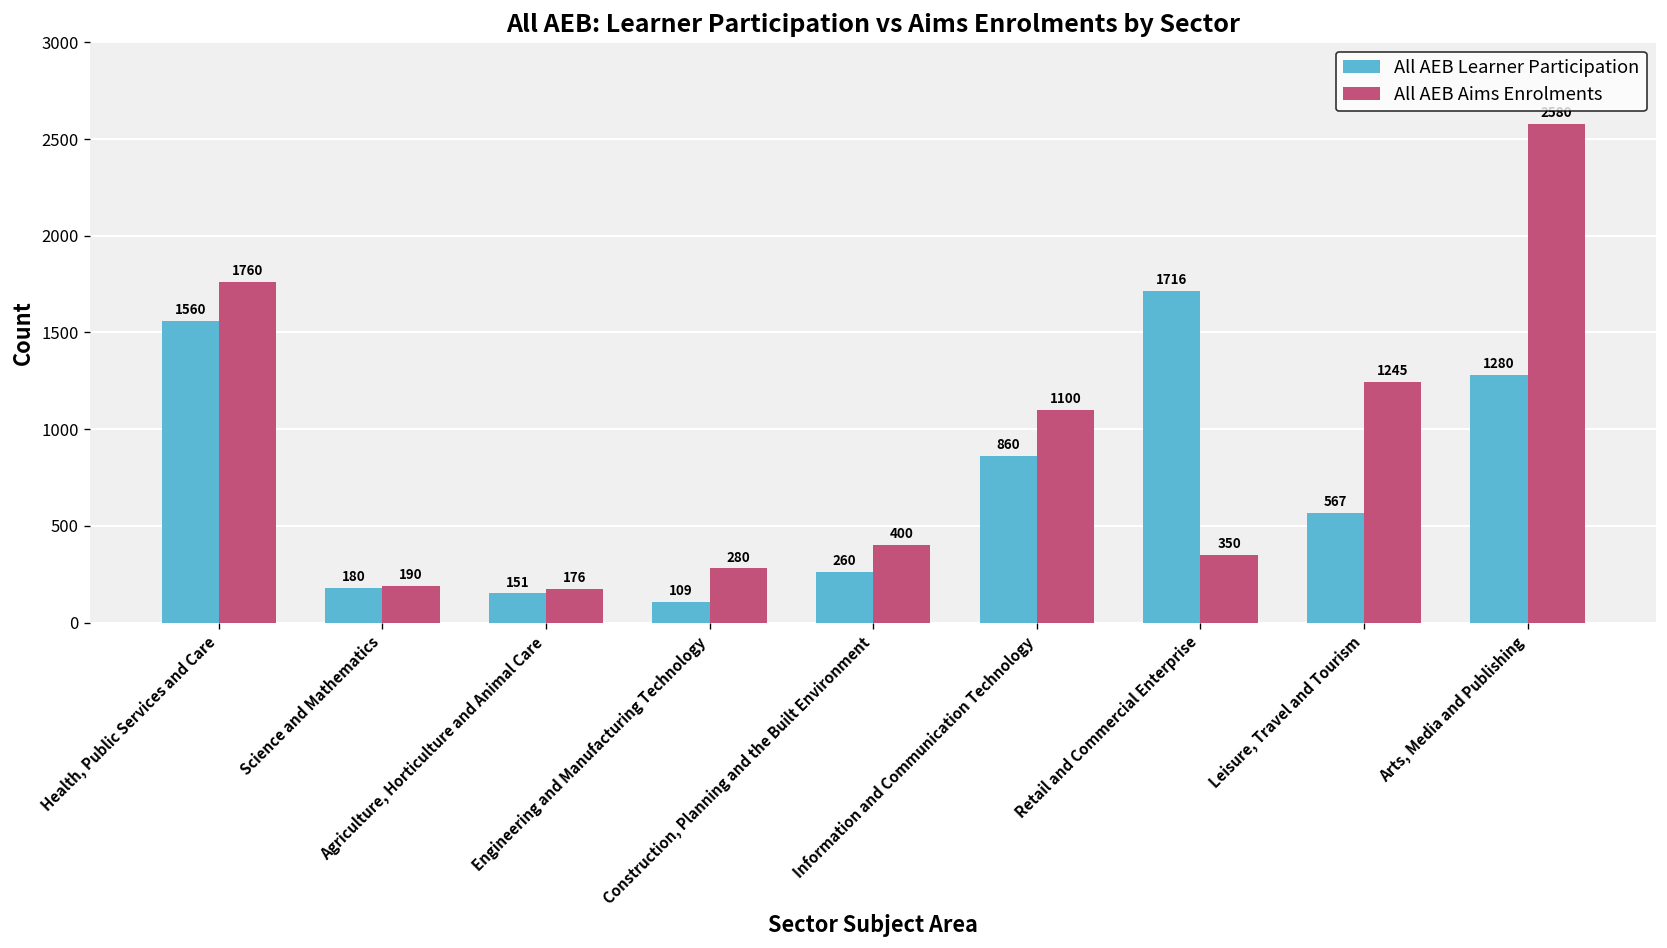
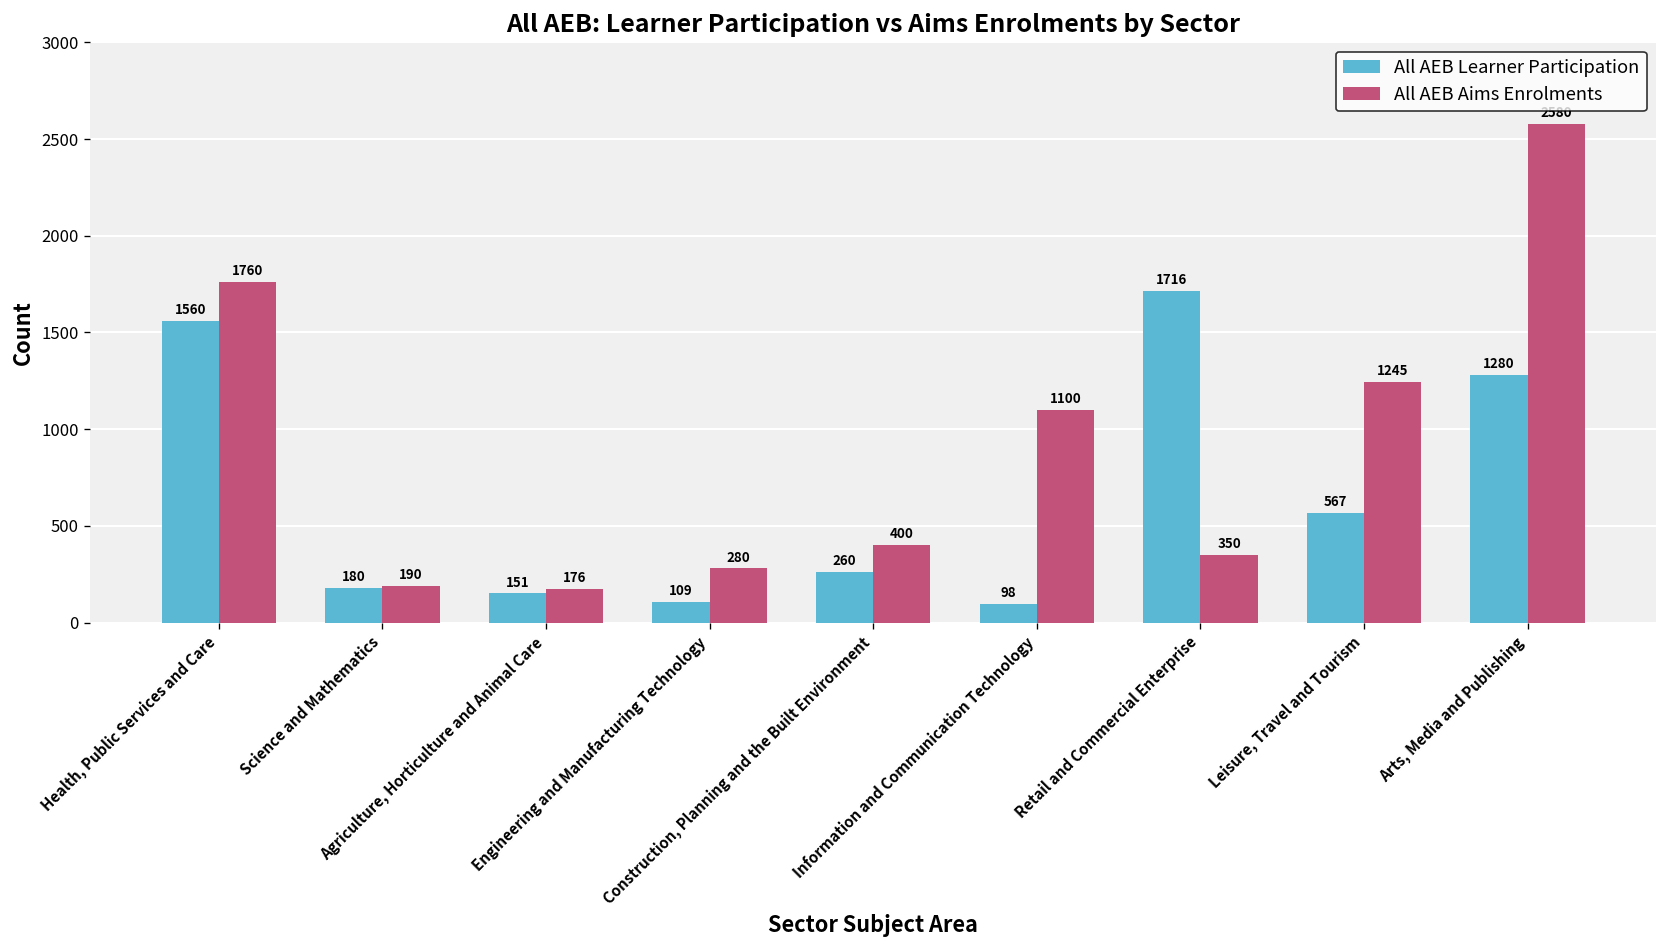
All AEB Learner Participation, Information and Communication Technology: 860 -> 98
